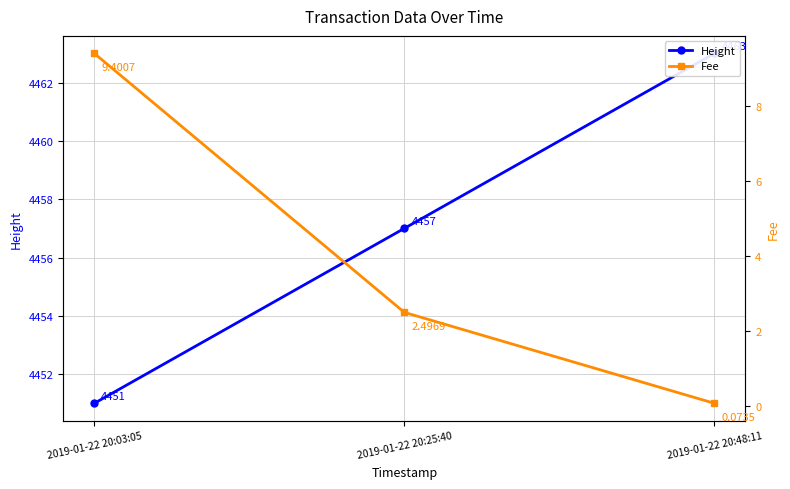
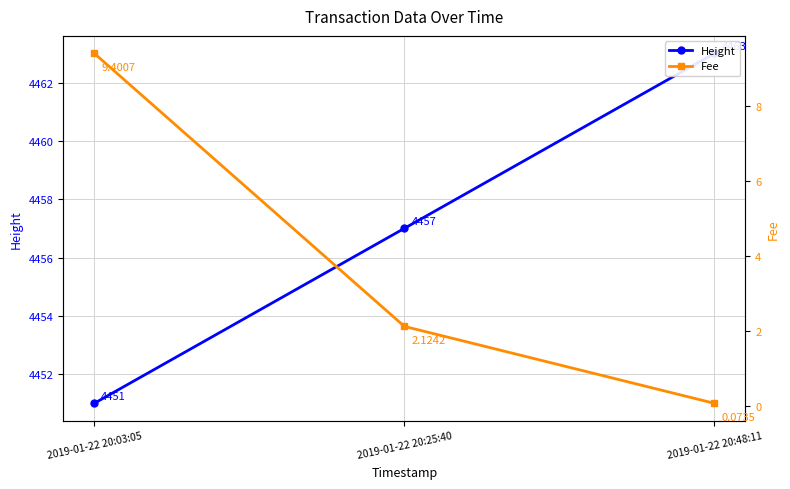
Fee, 2019-01-22 20:25:40: 2.4969 -> 2.1242
